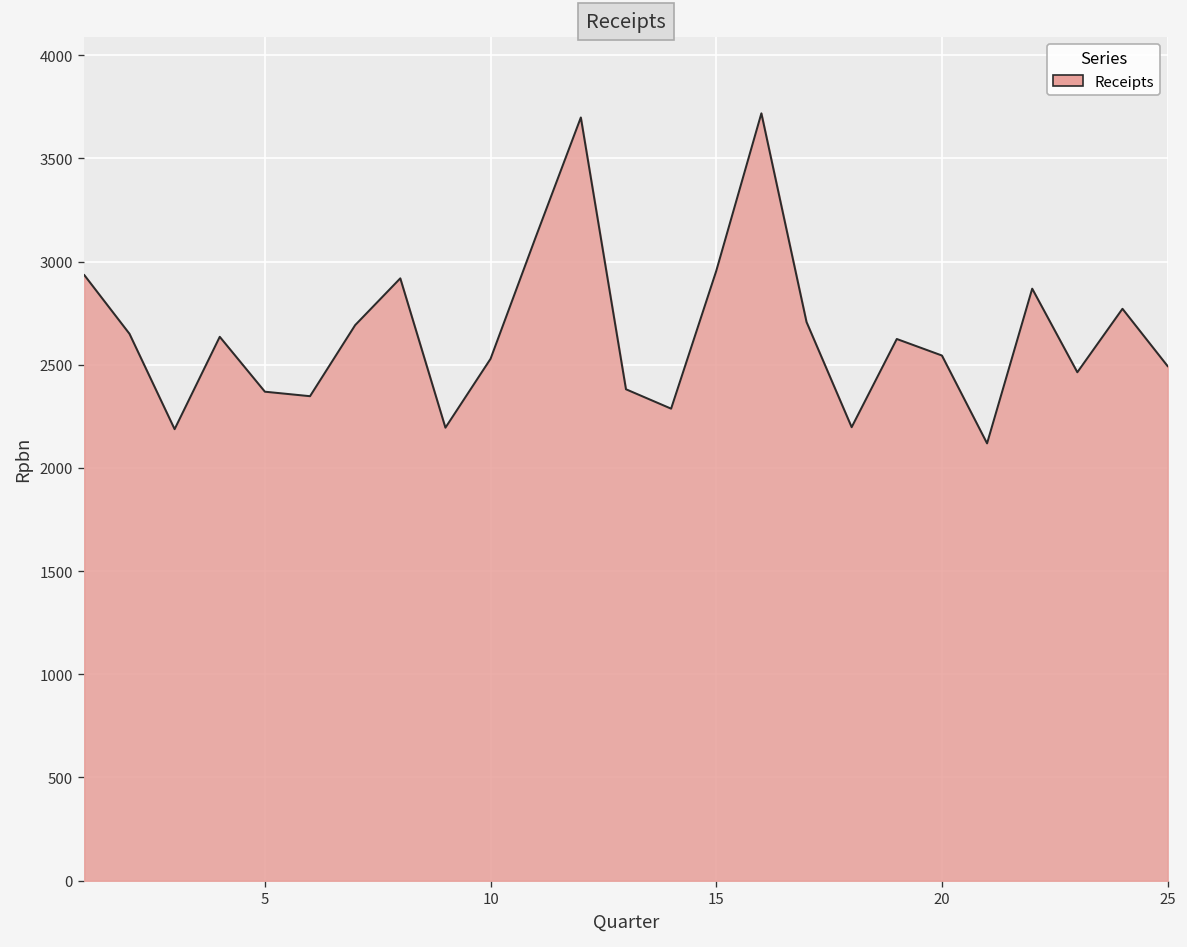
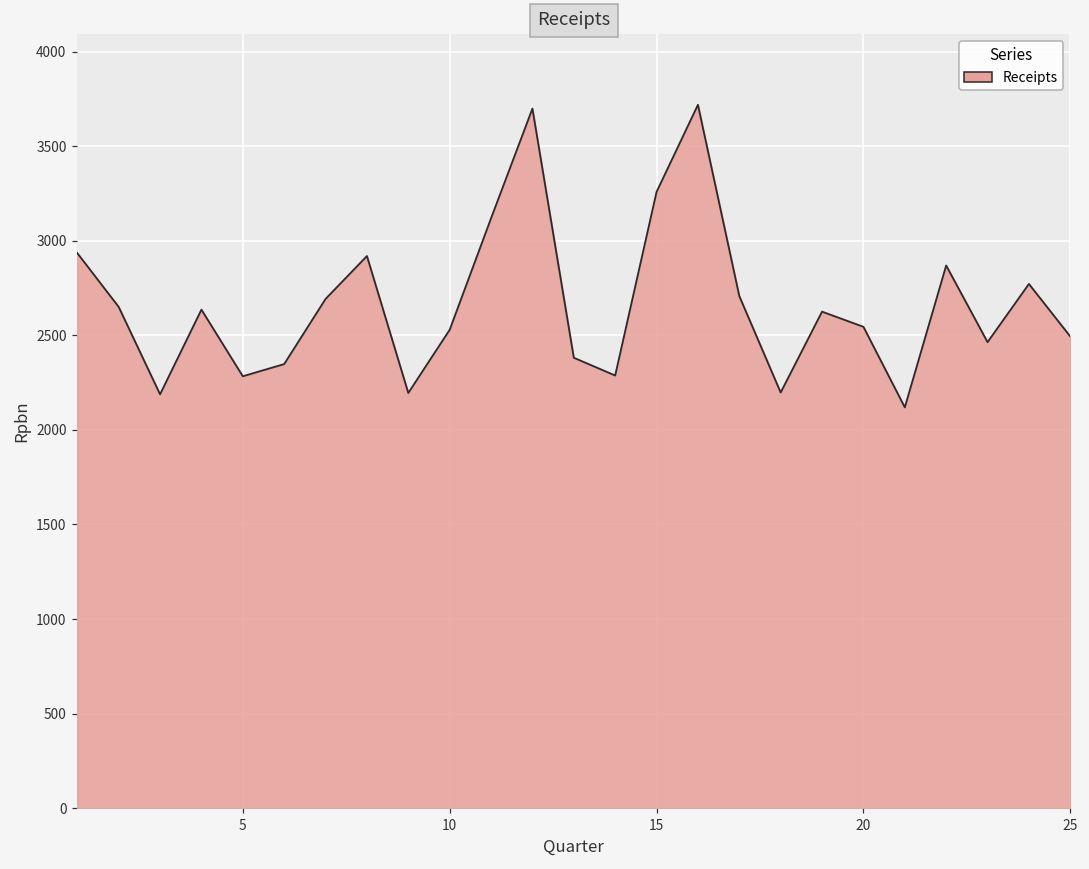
5: 2370 -> 2280
15: 2960 -> 3260
